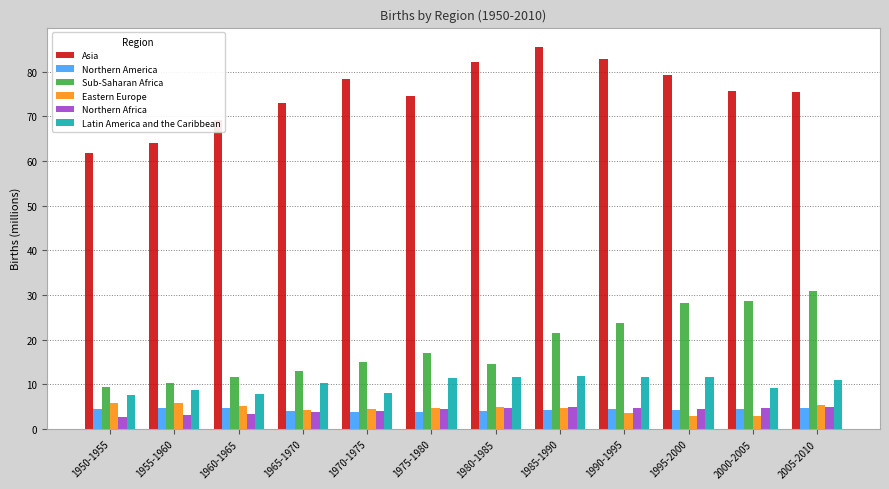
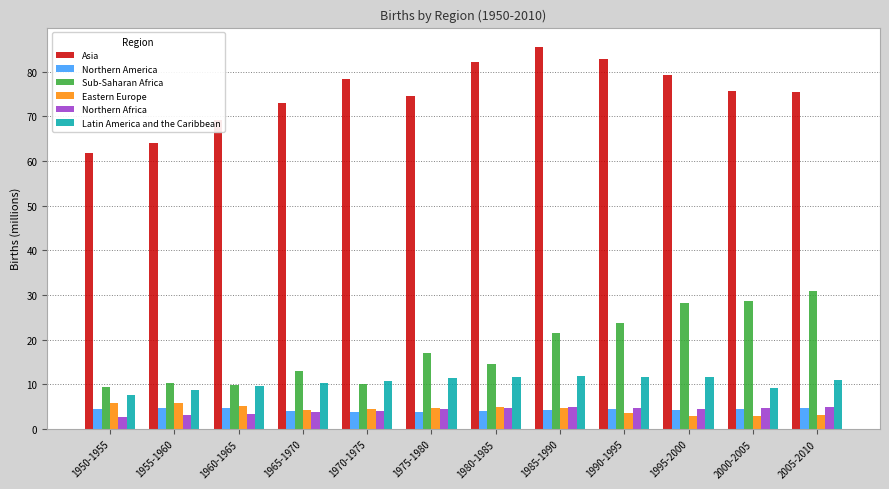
Sub-Saharan Africa, 1960-1965: 12 -> 10
Latin America and the Caribbean, 1960-1965: 8 -> 10
Sub-Saharan Africa, 1970-1975: 15 -> 10
Latin America and the Caribbean, 1970-1975: 8 -> 11
Eastern Europe, 2005-2010: 5 -> 3
